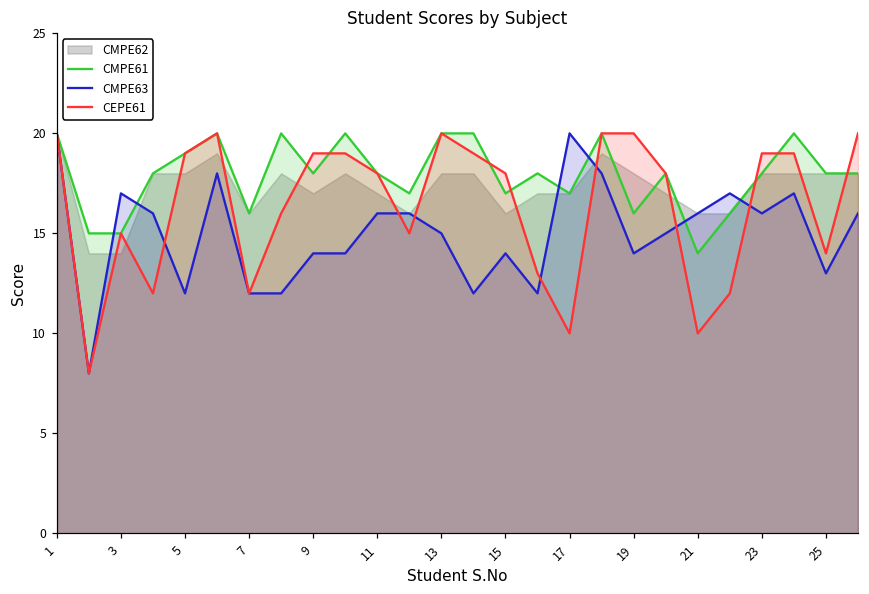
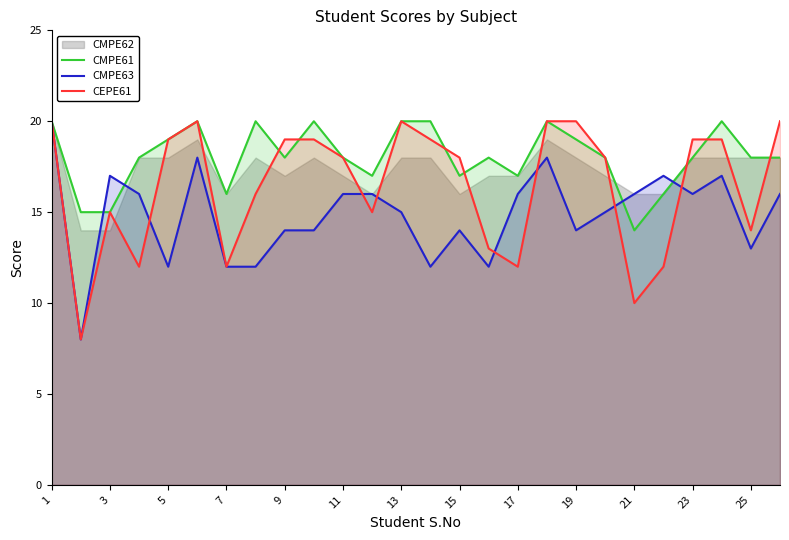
CMPE63, 17: 20 -> 16
CEPE61, 17: 10 -> 12
CMPE61, 19: 16 -> 19
